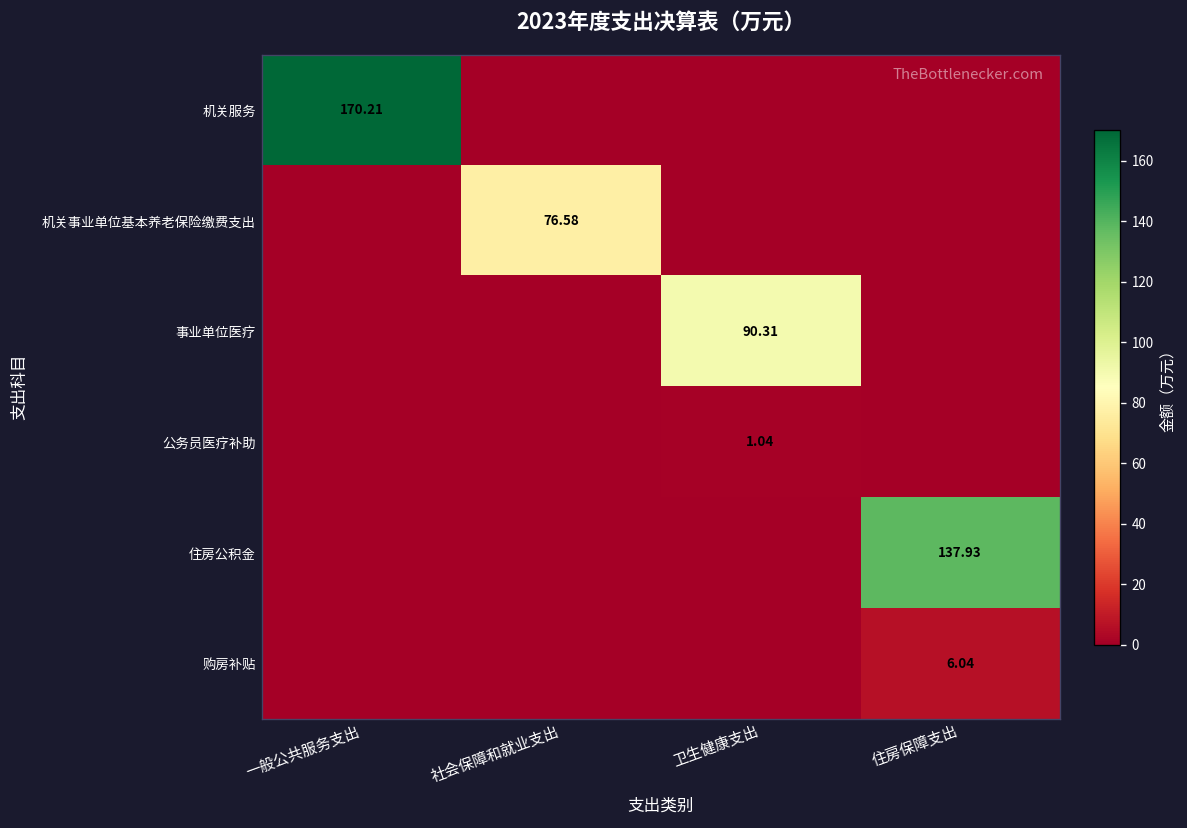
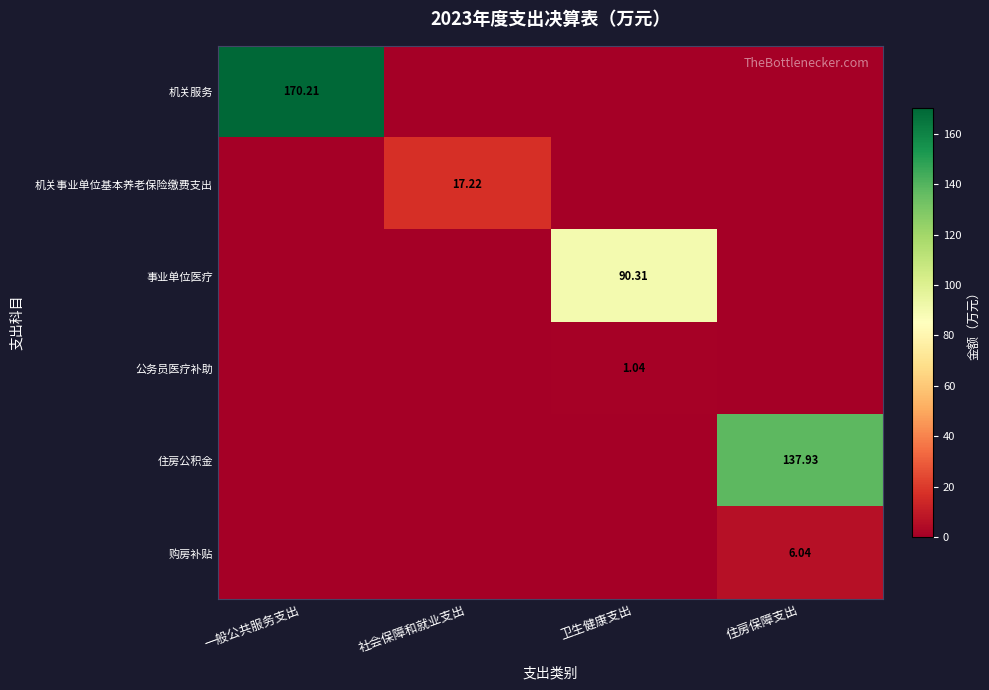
机关事业单位基本养老保险缴费支出, 社会保障和就业支出: 76.58 -> 17.22
